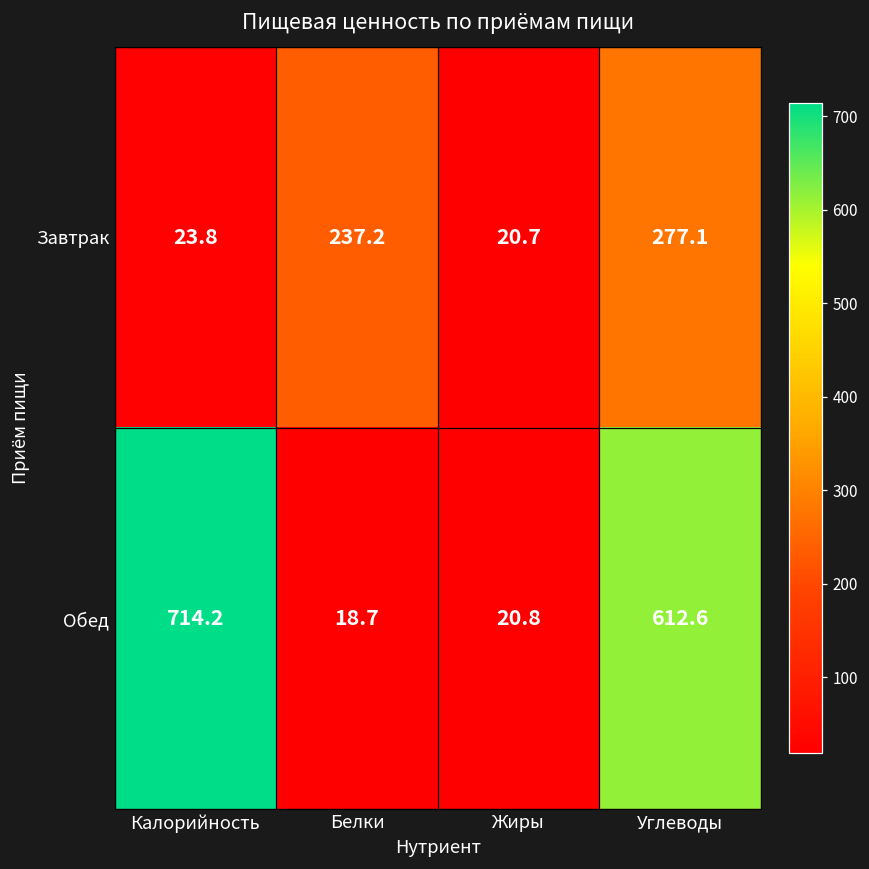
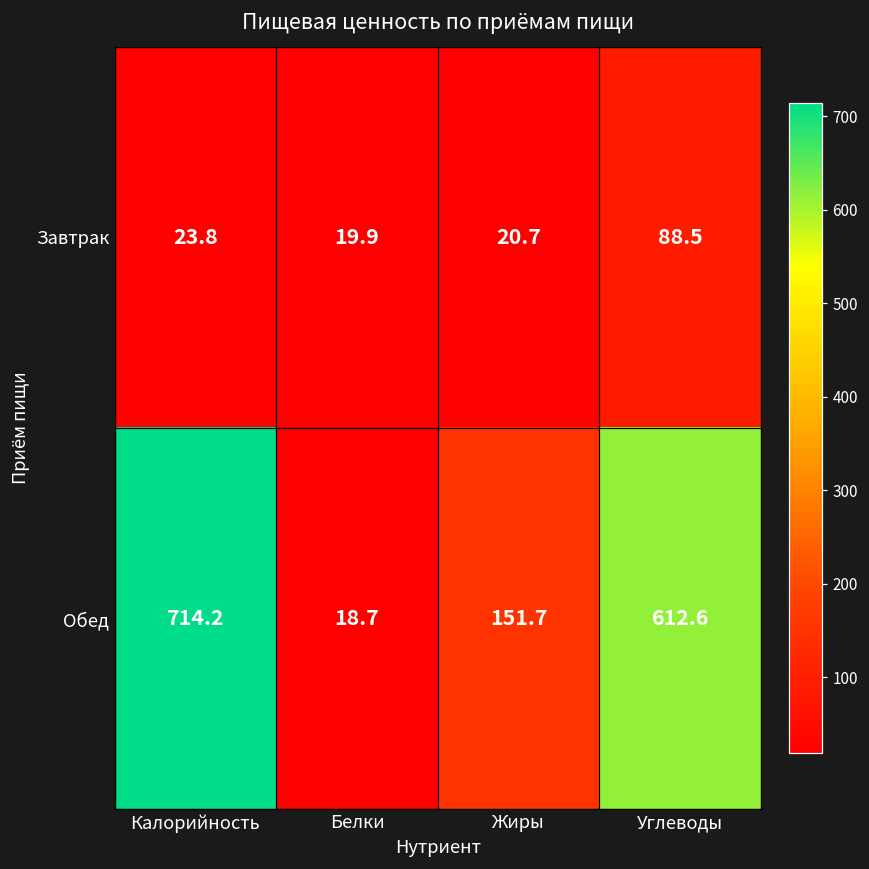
Завтрак, Белки: 237.2 -> 19.9
Завтрак, Углеводы: 277.1 -> 88.5
Обед, Жиры: 20.8 -> 151.7
